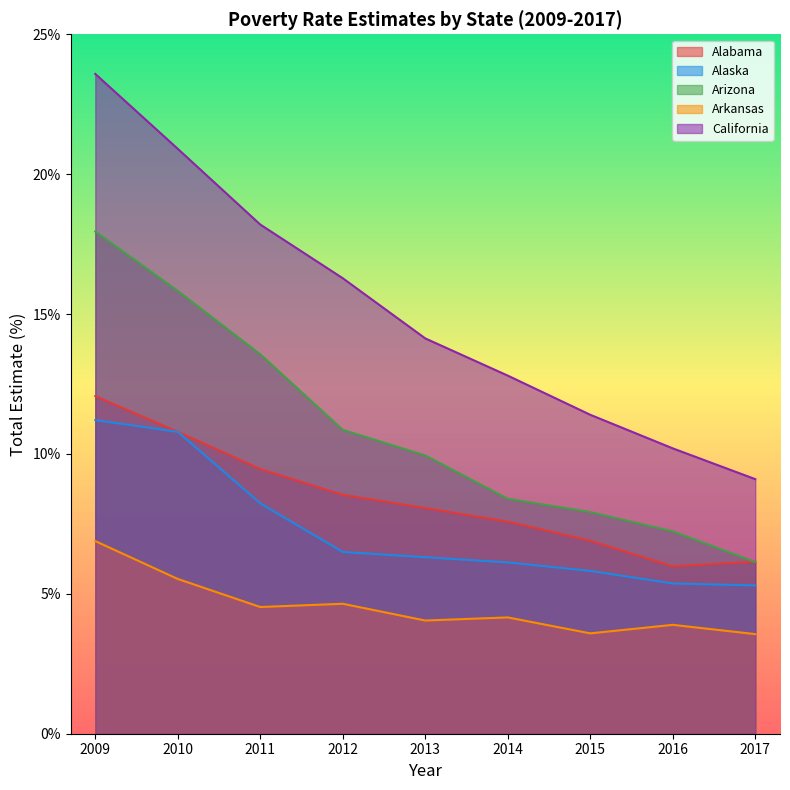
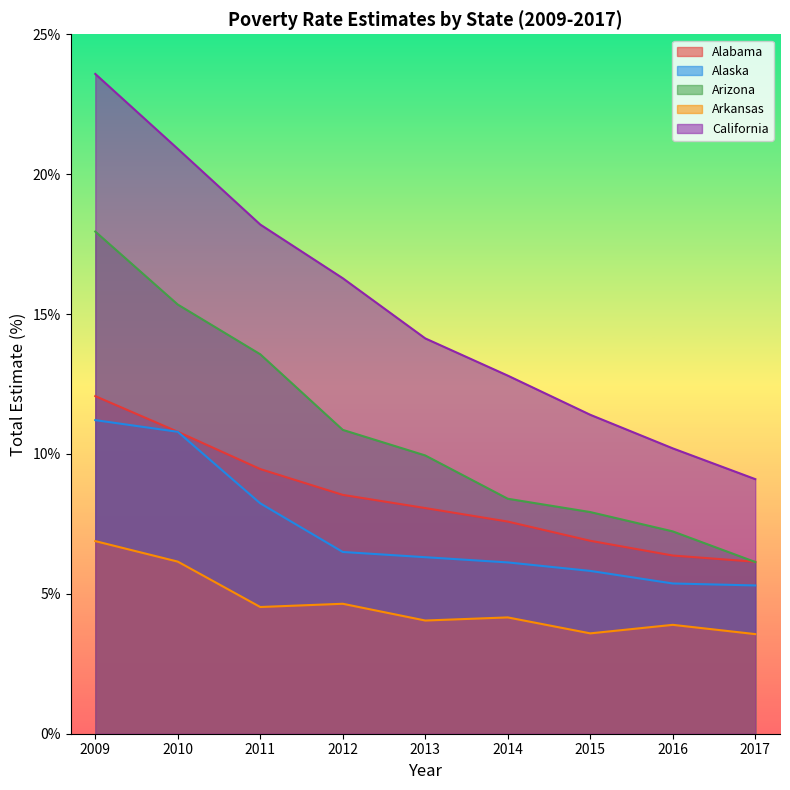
Arizona, 2010: 15.8% -> 15.3%
Arkansas, 2010: 5.5% -> 6.2%
Alabama, 2016: 6.0% -> 6.4%
